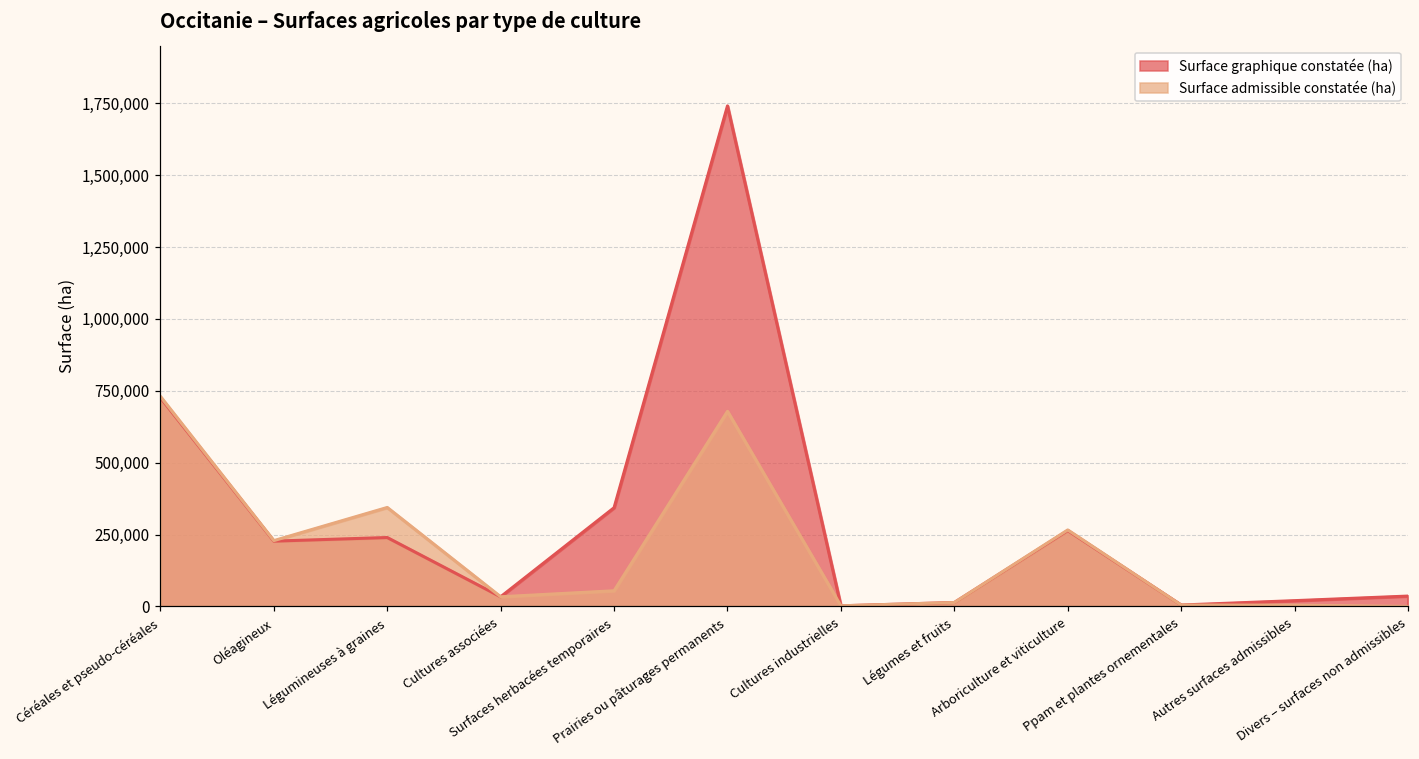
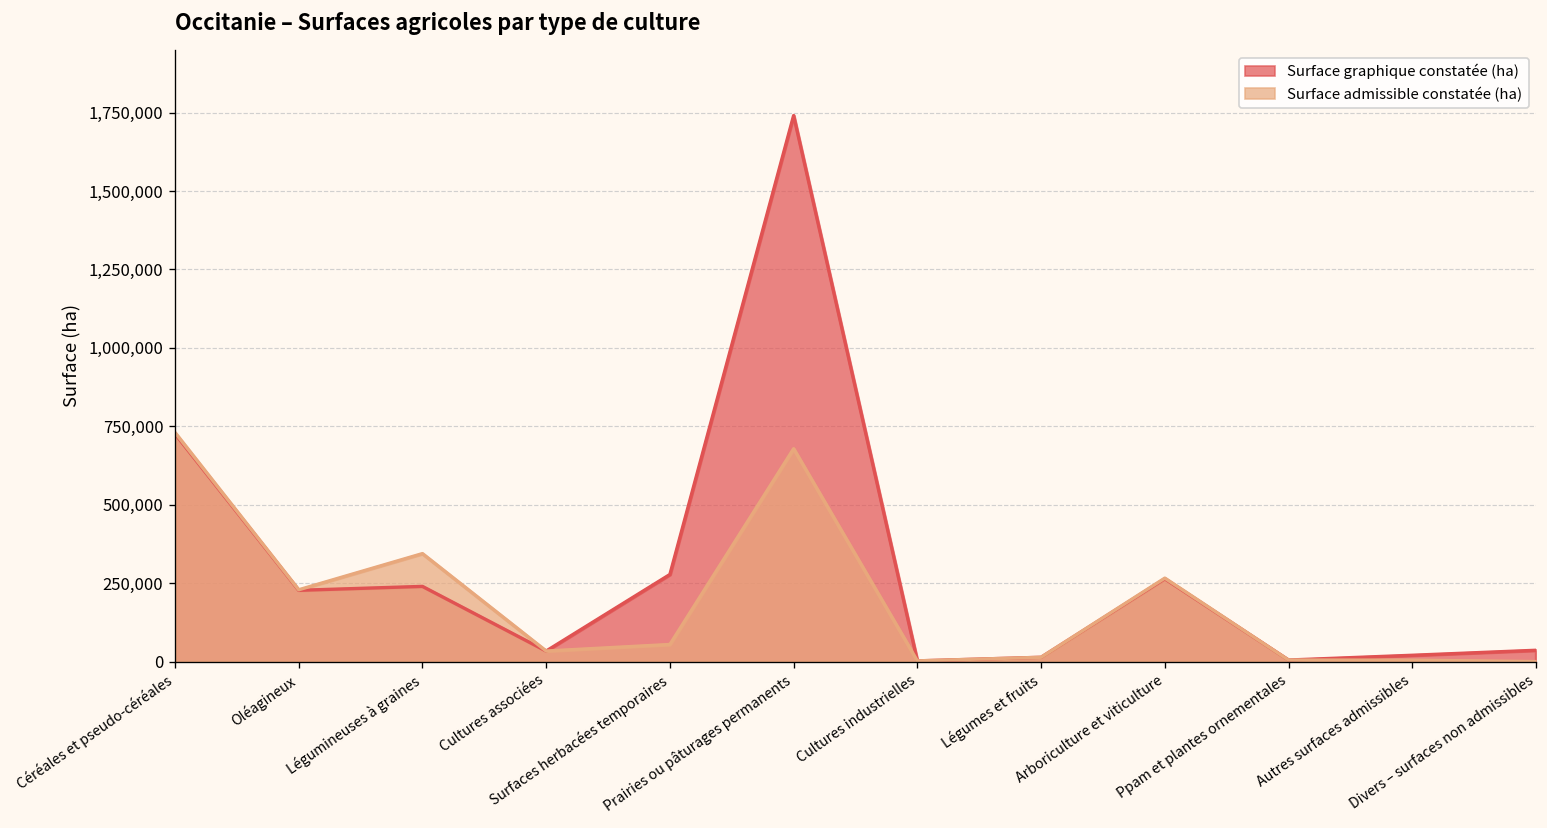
Surface graphique constatée (ha), Surfaces herbacées temporaires: 340,000 -> 280,000
